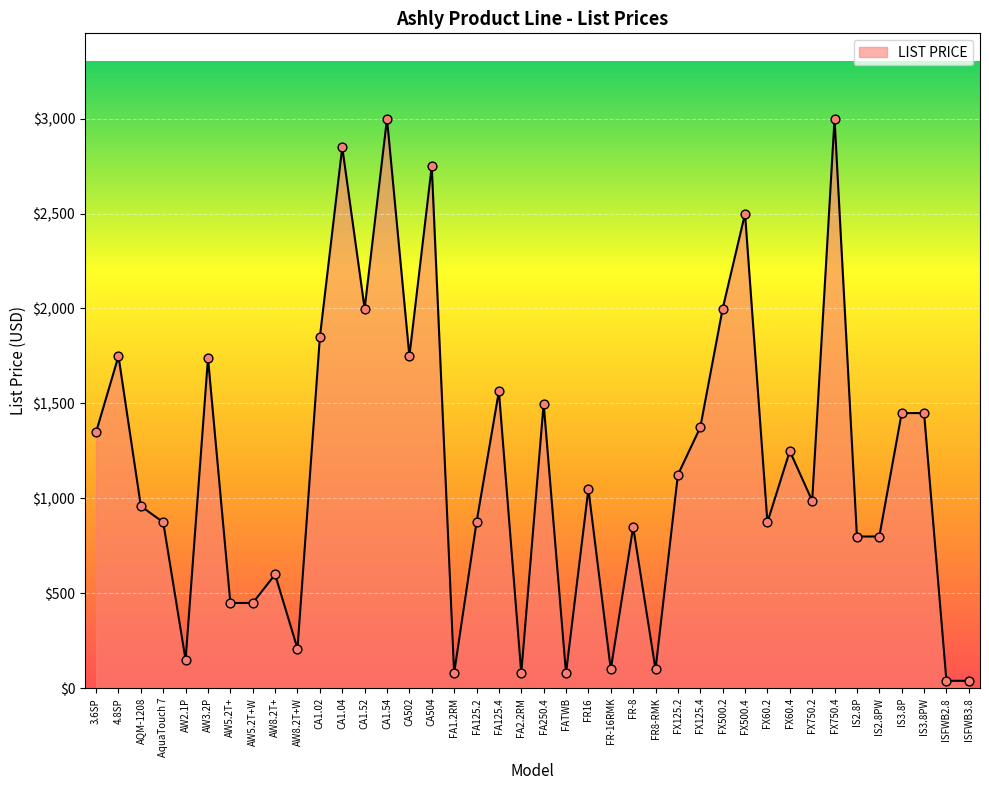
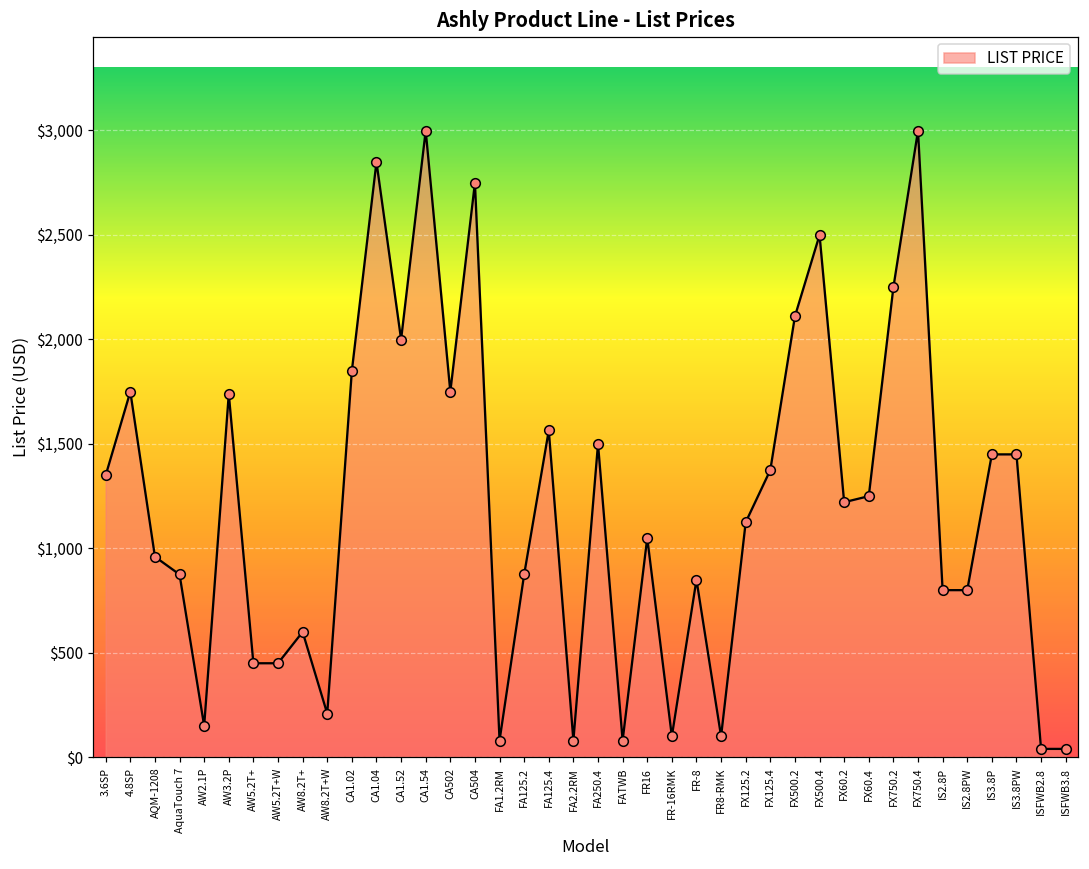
FX500.2: $2,000 -> $2,110
FX60.2: $870 -> $1,220
FX750.2: $990 -> $2,250
